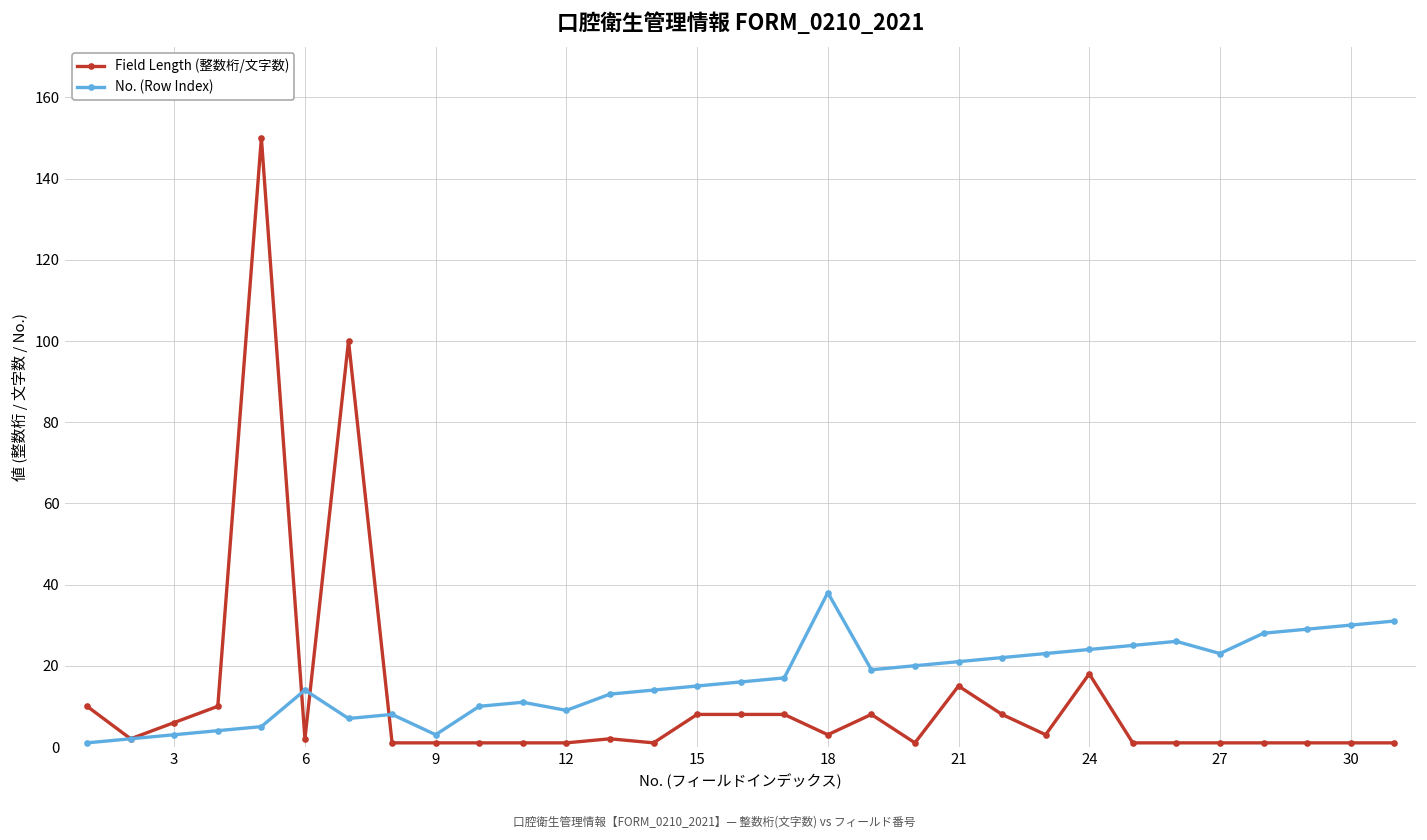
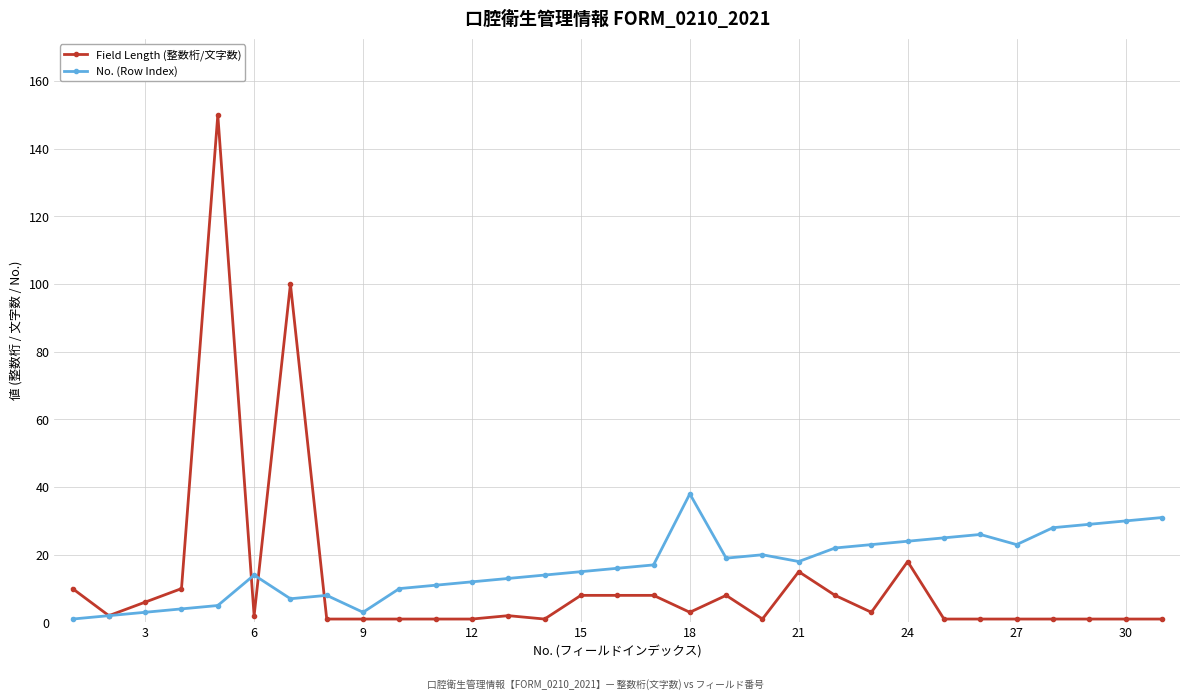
No. (Row Index), 12: 9 -> 12
No. (Row Index), 21: 21 -> 18
